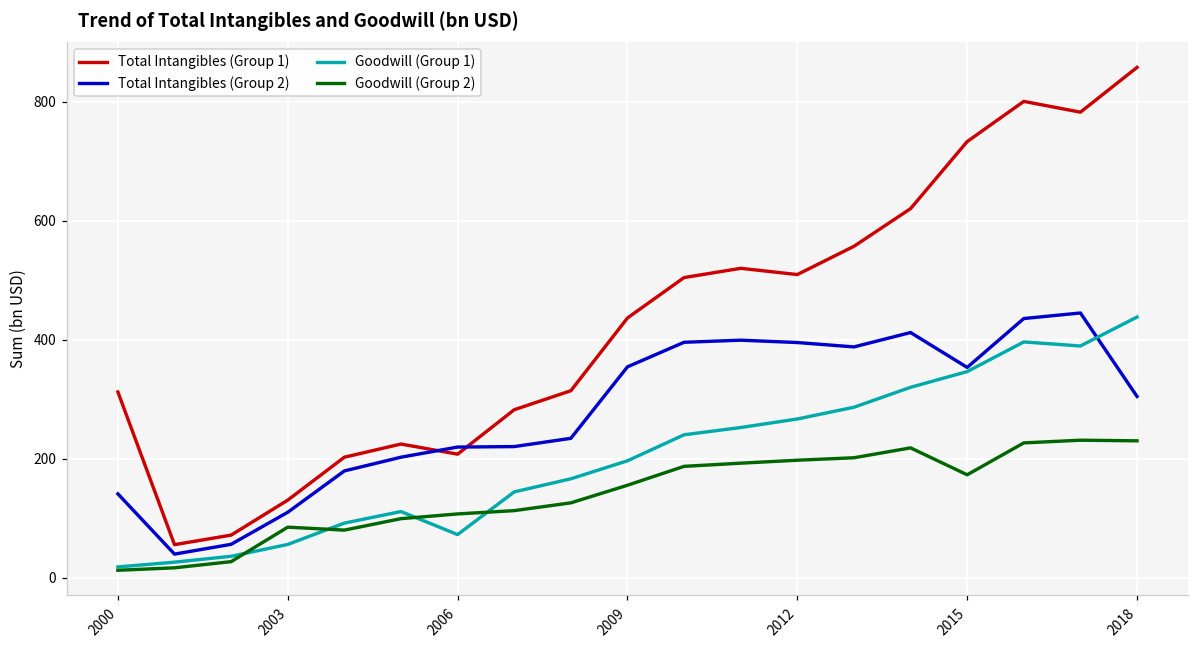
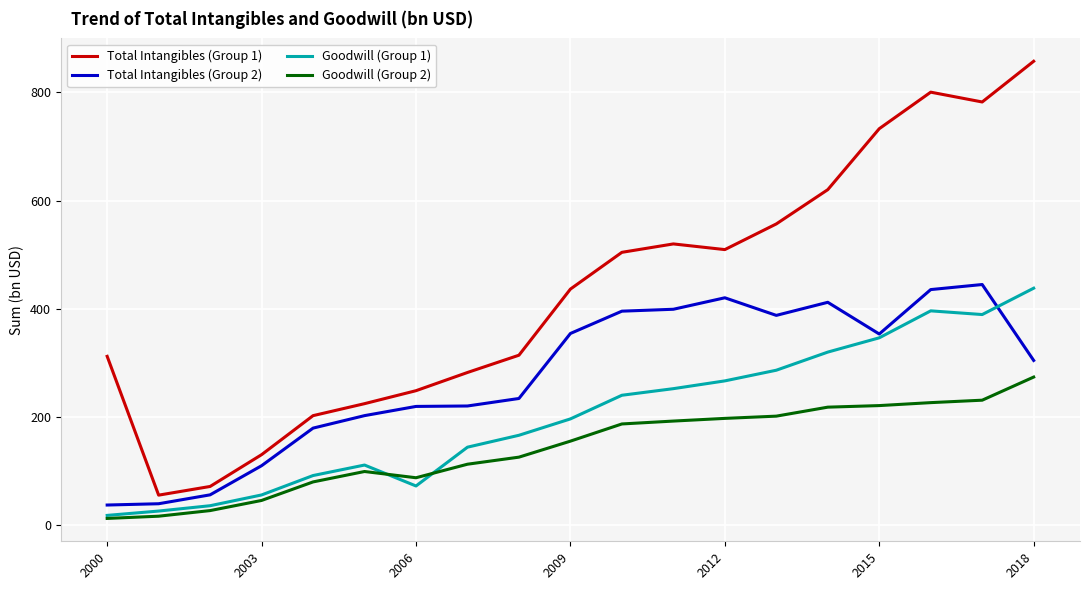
Total Intangibles (Group 2), 2000: 140 -> 40
Goodwill (Group 2), 2003: 90 -> 50
Total Intangibles (Group 1), 2006: 210 -> 250
Goodwill (Group 2), 2006: 110 -> 90
Total Intangibles (Group 2), 2012: 400 -> 420
Goodwill (Group 2), 2015: 170 -> 220
Goodwill (Group 2), 2018: 230 -> 270
